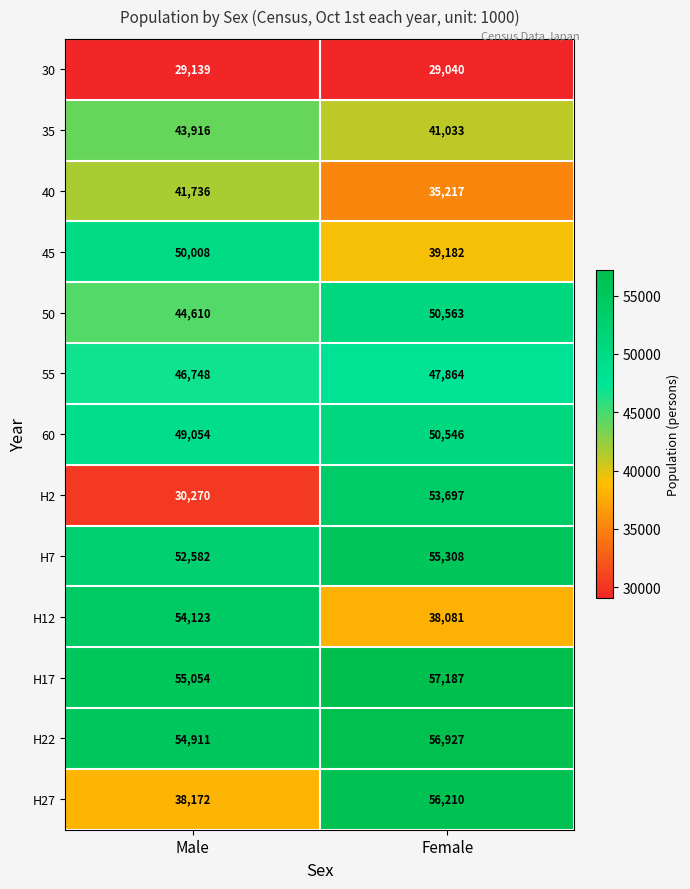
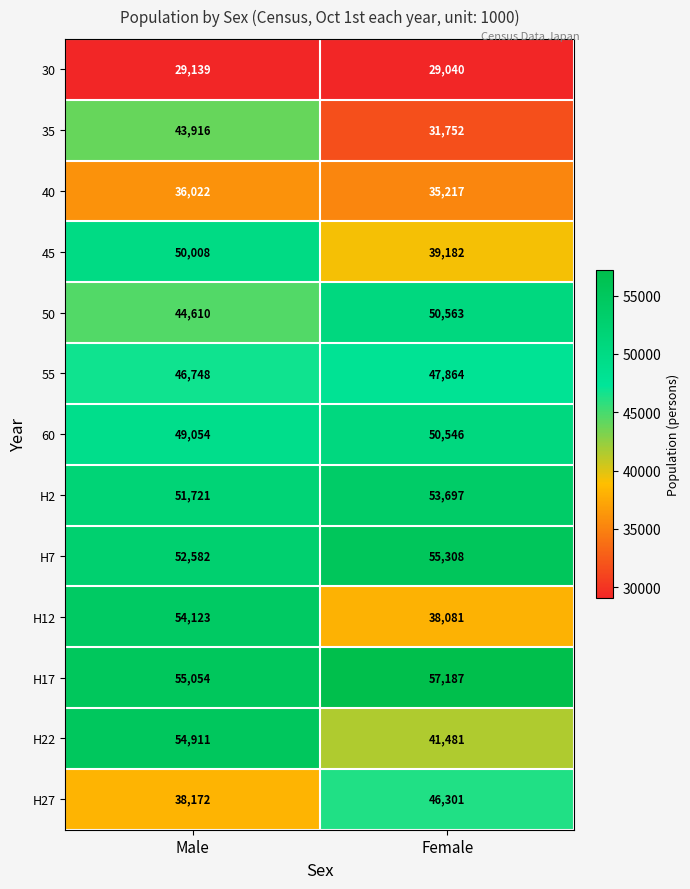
35, Female: 41,033 -> 31,752
40, Male: 41,736 -> 36,022
H2, Male: 30,270 -> 51,721
H22, Female: 56,927 -> 41,481
H27, Female: 56,210 -> 46,301
